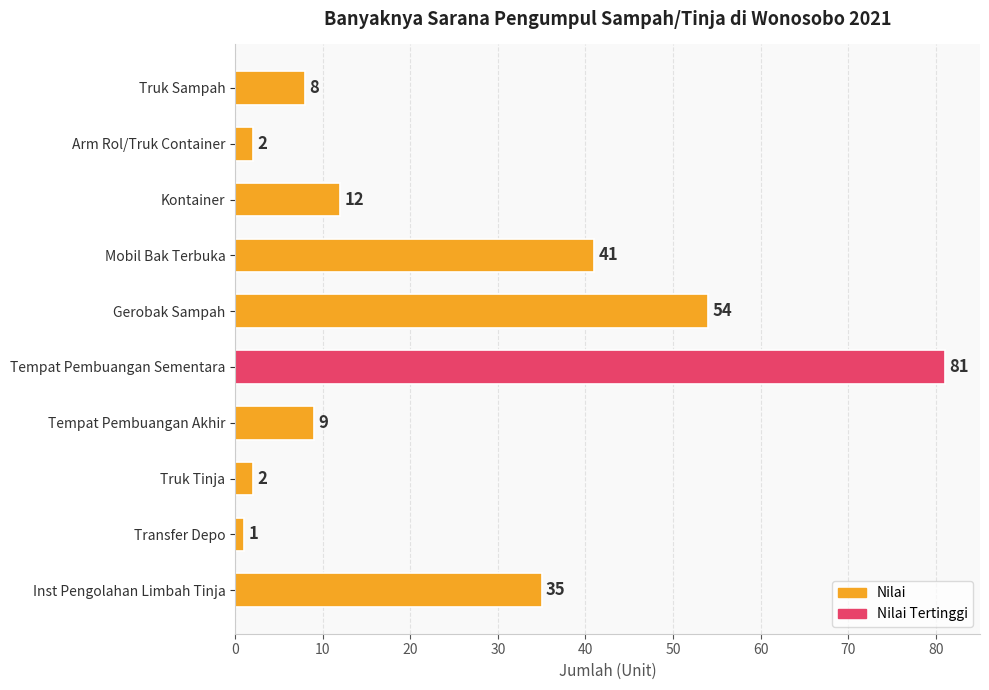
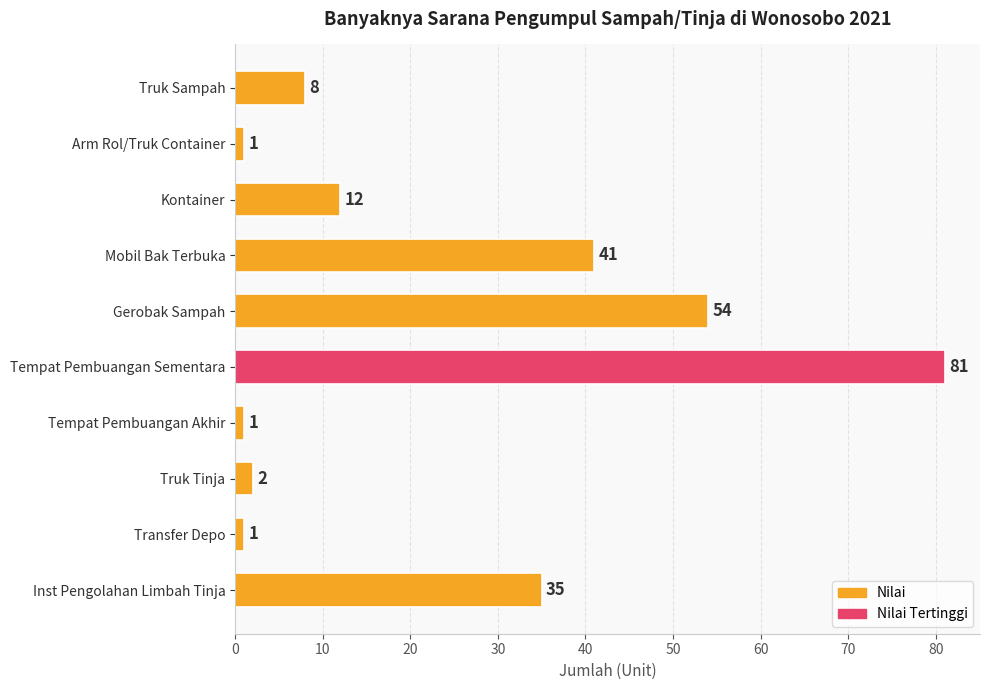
Arm Rol/Truk Container: 2 -> 1
Tempat Pembuangan Akhir: 9 -> 1
